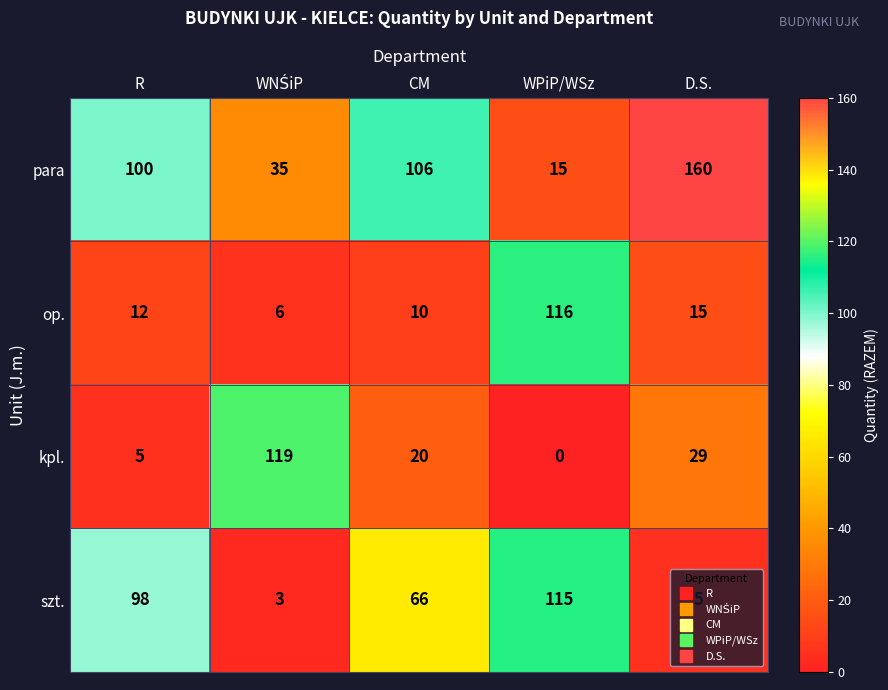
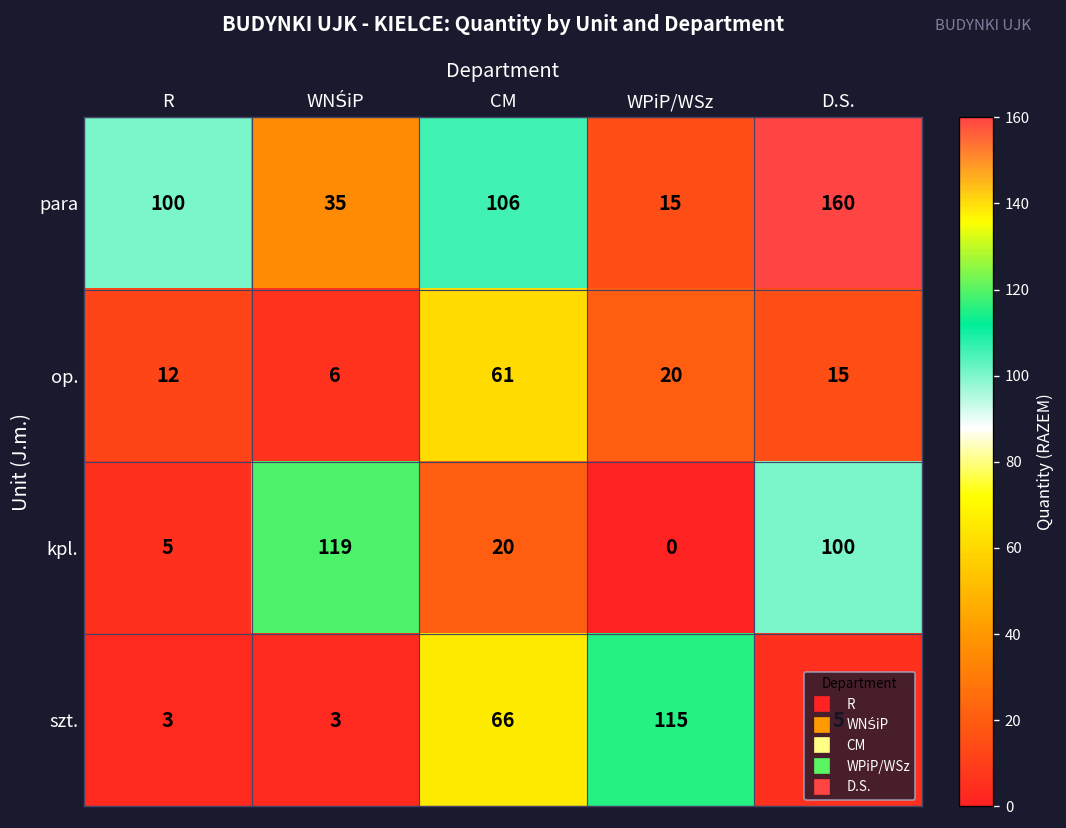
op., CM: 10 -> 61
op., WPiP/WSz: 116 -> 20
kpl., D.S.: 29 -> 100
szt., R: 98 -> 3
